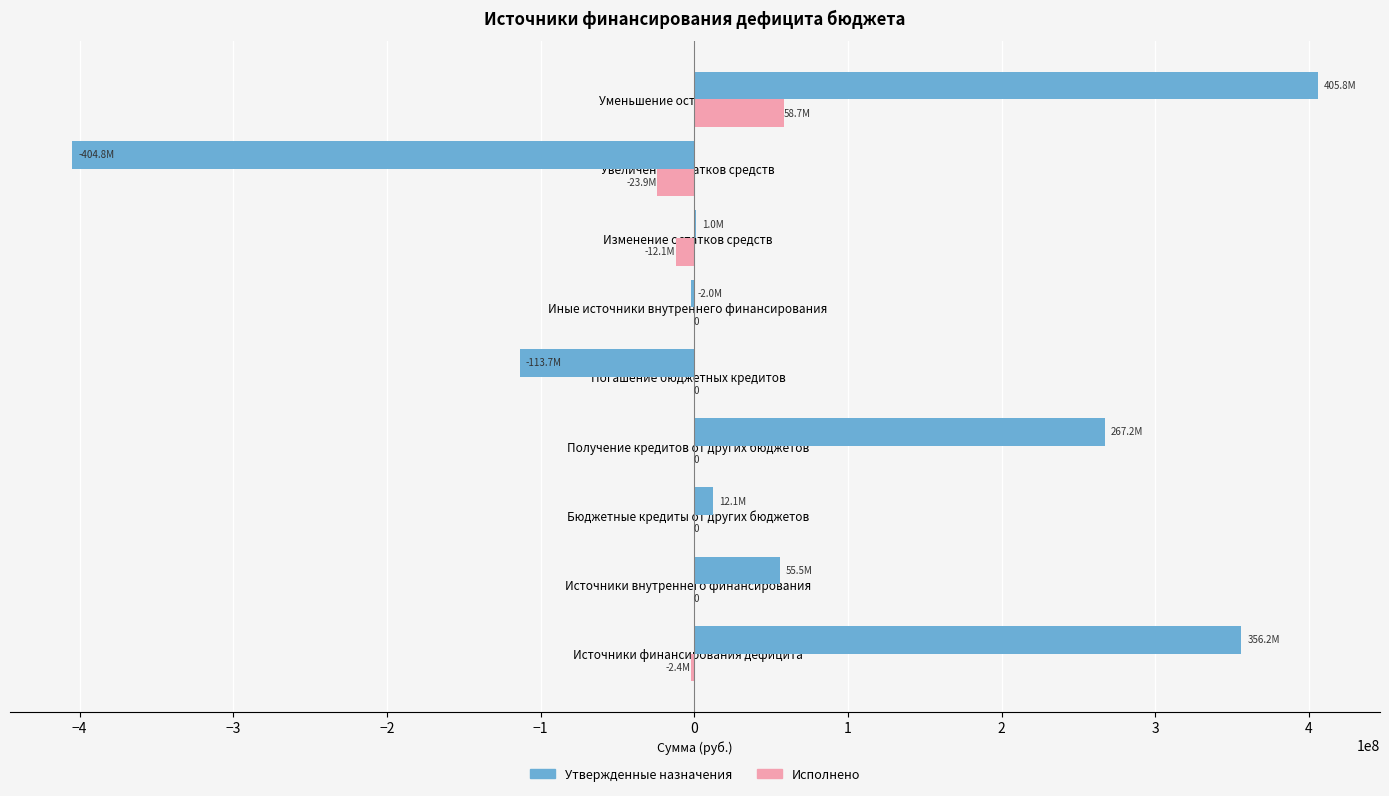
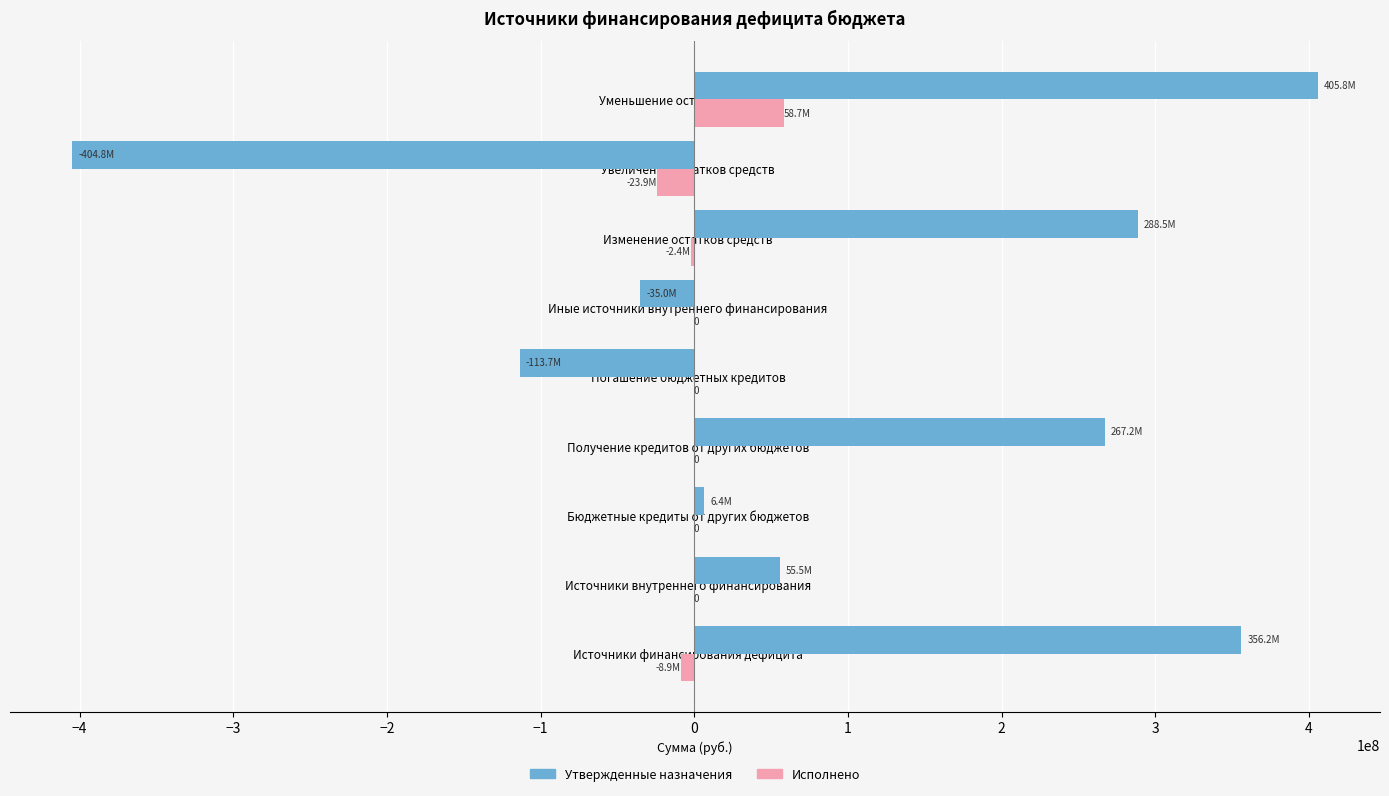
Утвержденные назначения, Изменение остатков средств: 1.0M -> 288.5M
Исполнено, Изменение остатков средств: -12.1M -> -2.4M
Утвержденные назначения, Иные источники внутреннего финансирования: -2.0M -> -35.0M
Утвержденные назначения, Бюджетные кредиты от других бюджетов: 12.1M -> 6.4M
Исполнено, Источники финансирования дефицита: -2.4M -> -8.9M
